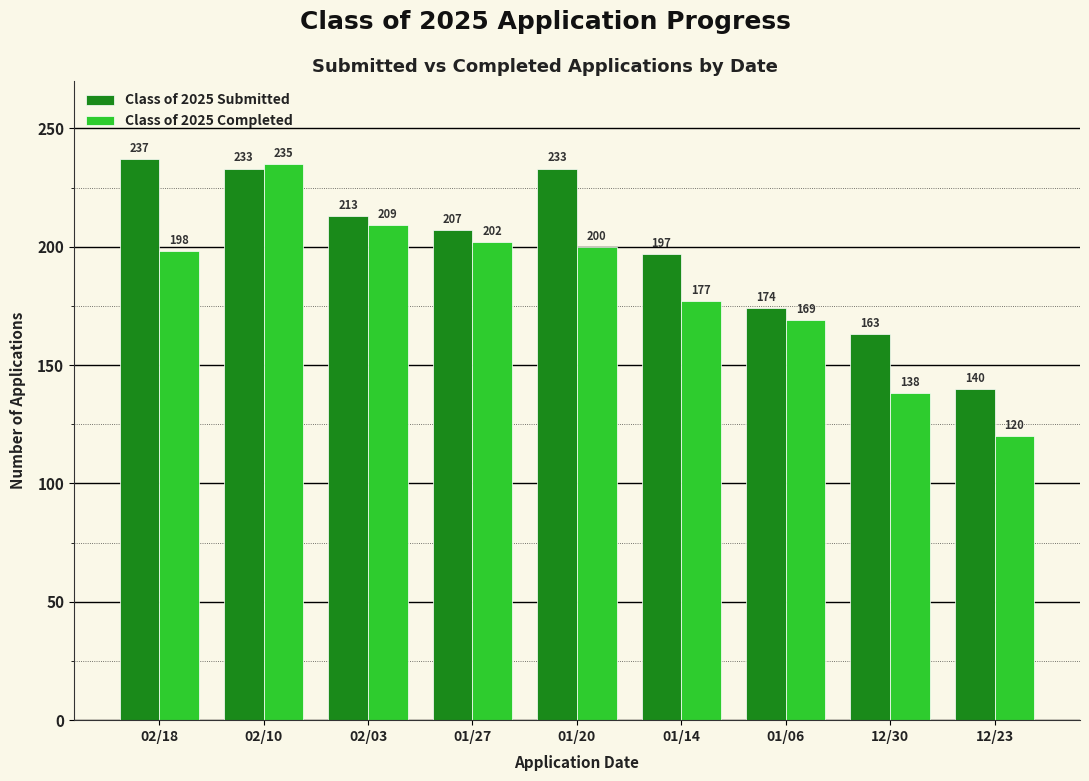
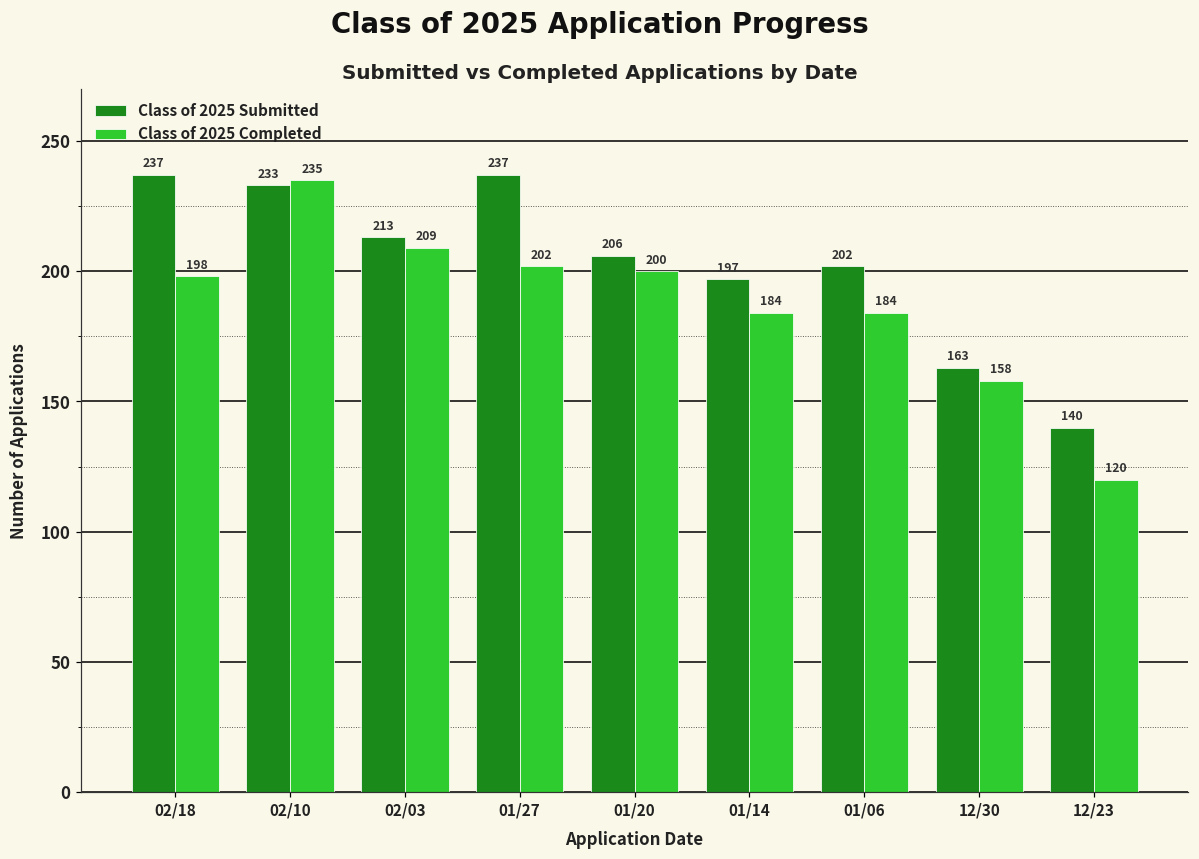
Class of 2025 Submitted, 01/27: 207 -> 237
Class of 2025 Submitted, 01/20: 233 -> 206
Class of 2025 Completed, 01/14: 177 -> 184
Class of 2025 Submitted, 01/06: 174 -> 202
Class of 2025 Completed, 01/06: 169 -> 184
Class of 2025 Completed, 12/30: 138 -> 158
